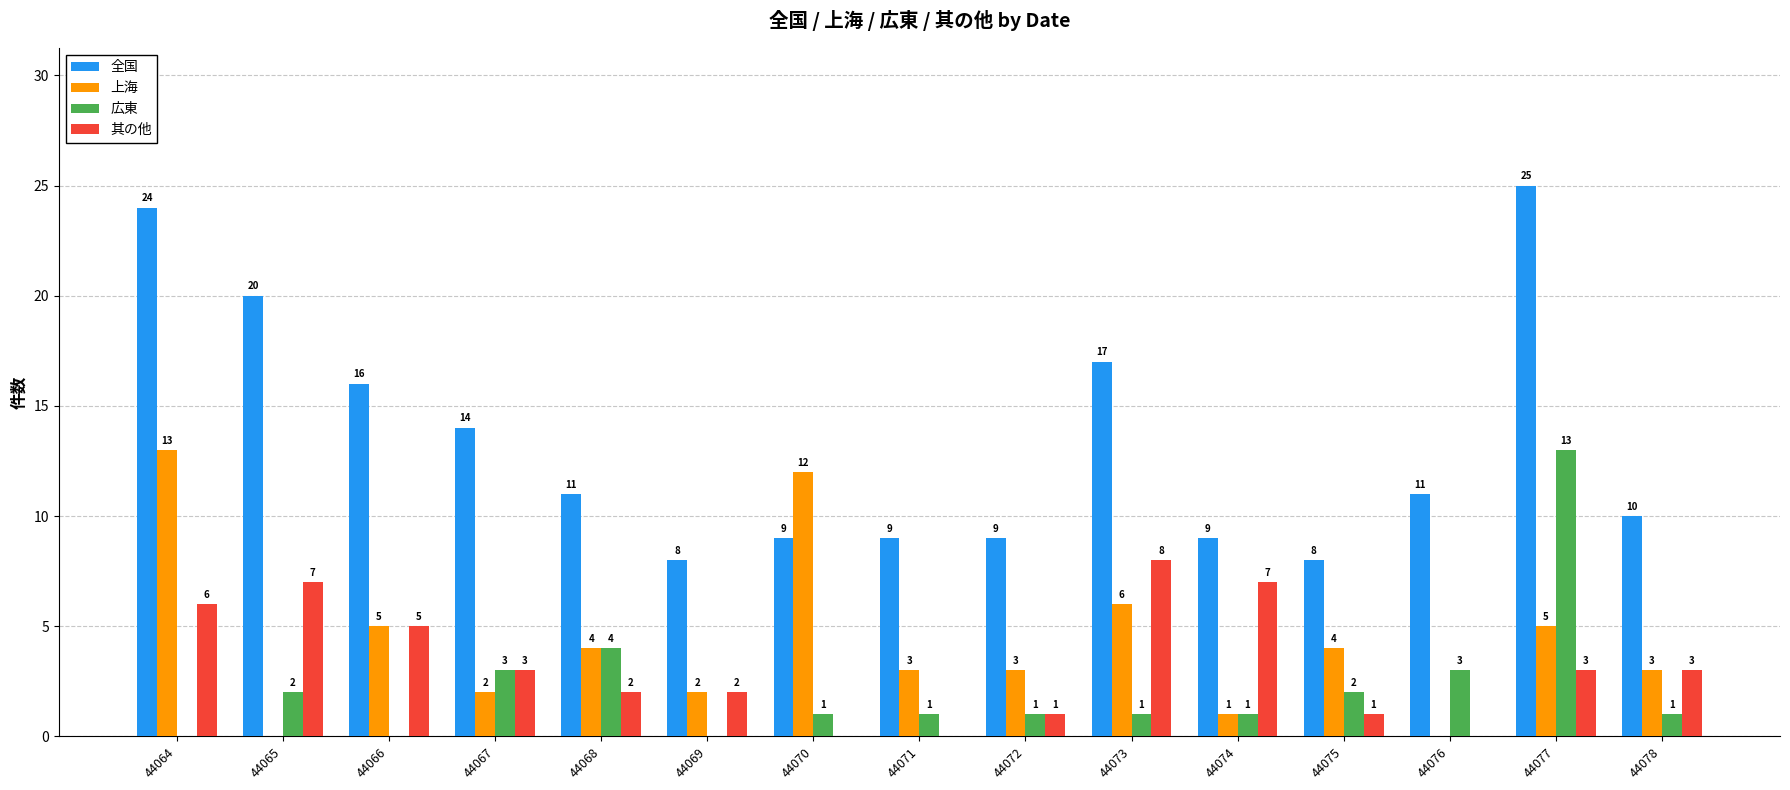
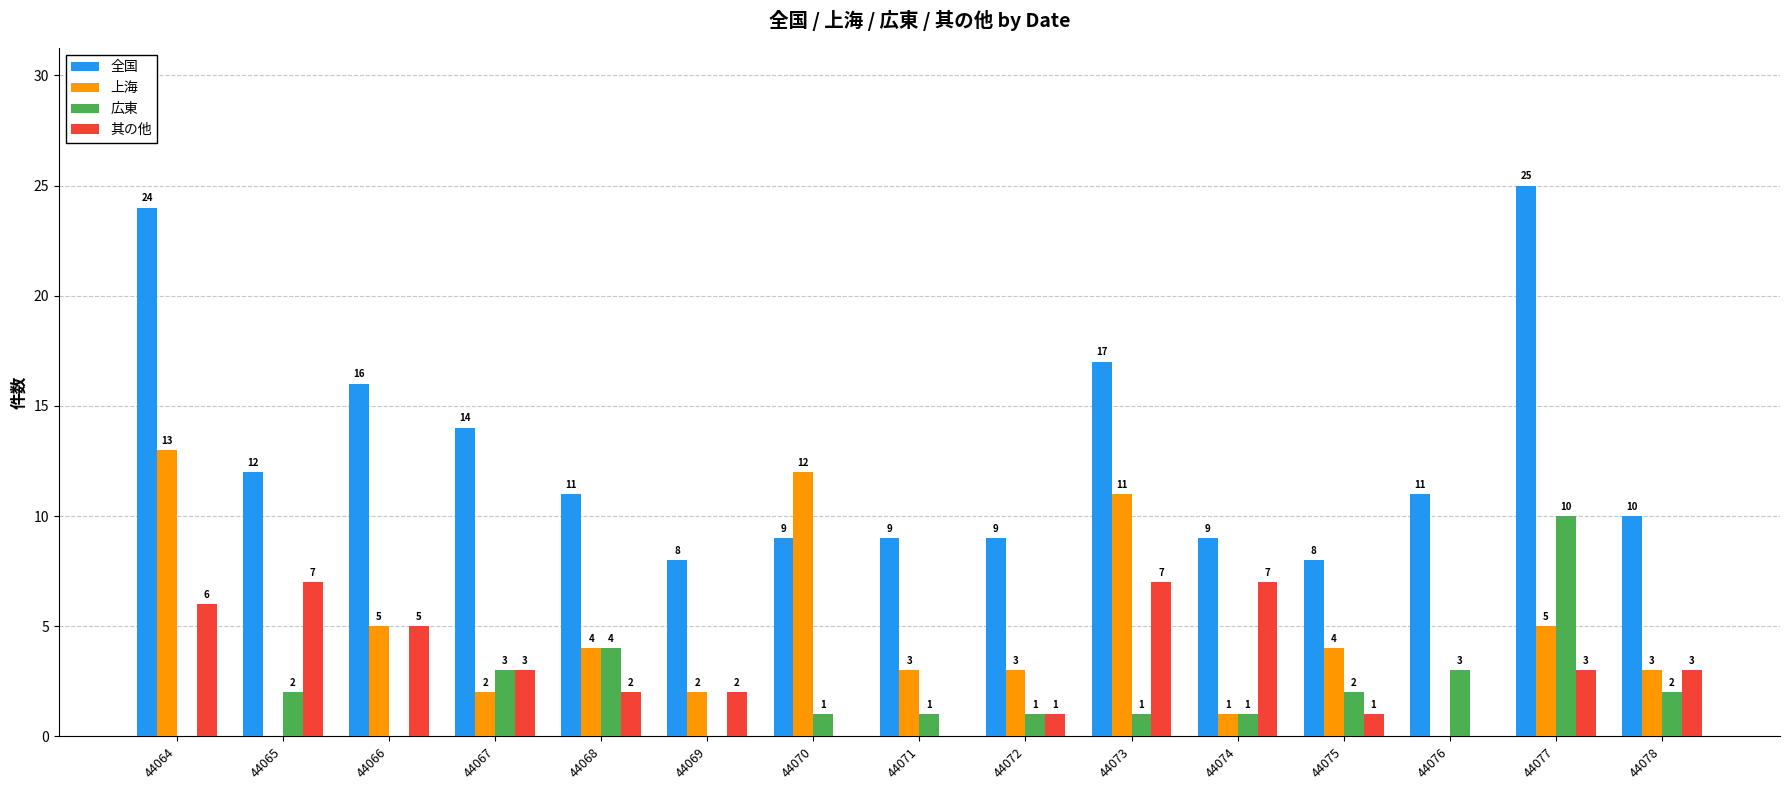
全国, 44065: 20 -> 12
上海, 44073: 6 -> 11
其の他, 44073: 8 -> 7
広東, 44077: 13 -> 10
広東, 44078: 1 -> 2
